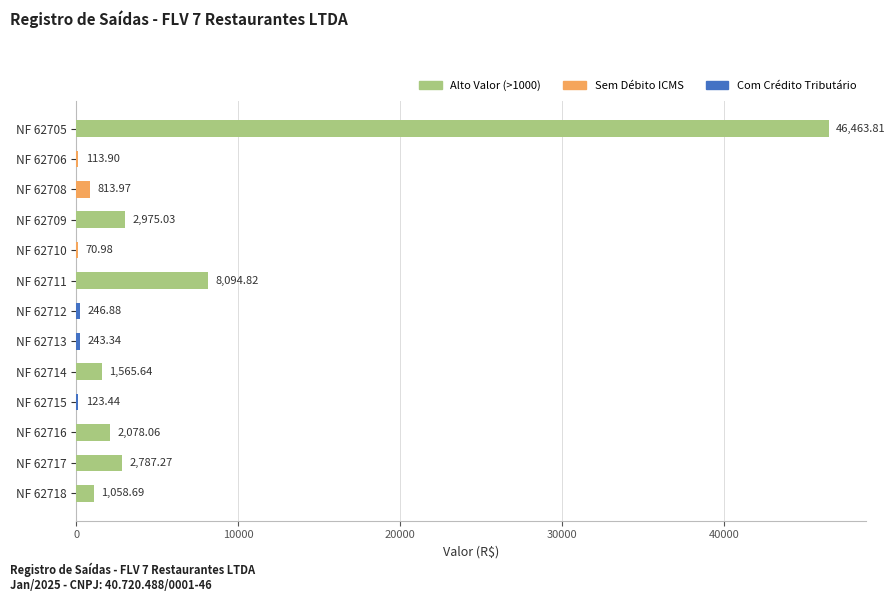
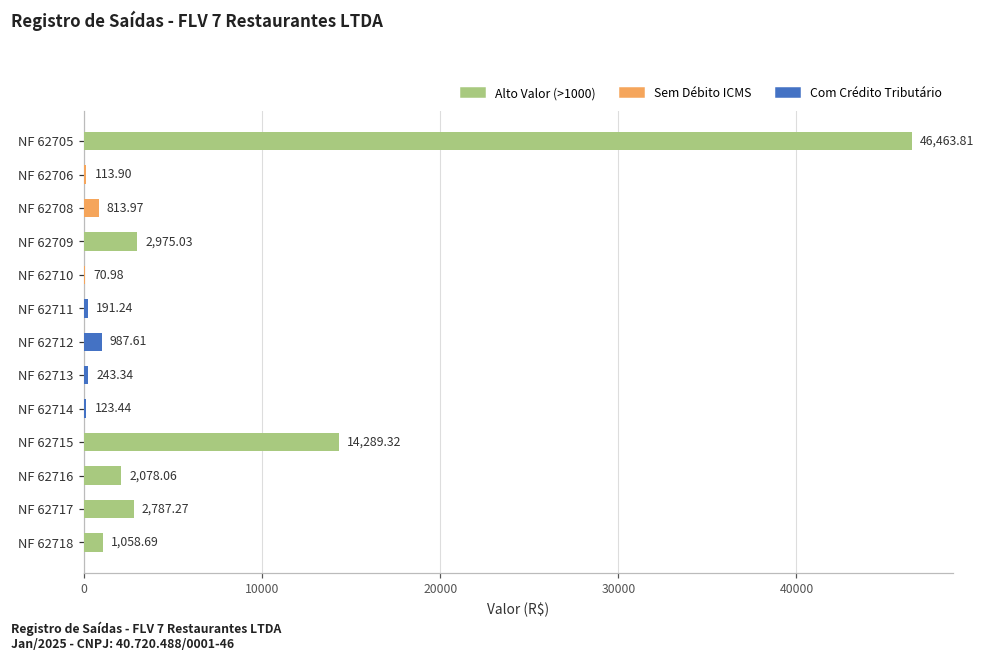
NF 62711: 8,094.82 -> 191.24
NF 62712: 246.88 -> 987.61
NF 62714: 1,565.64 -> 123.44
NF 62715: 123.44 -> 14,289.32
